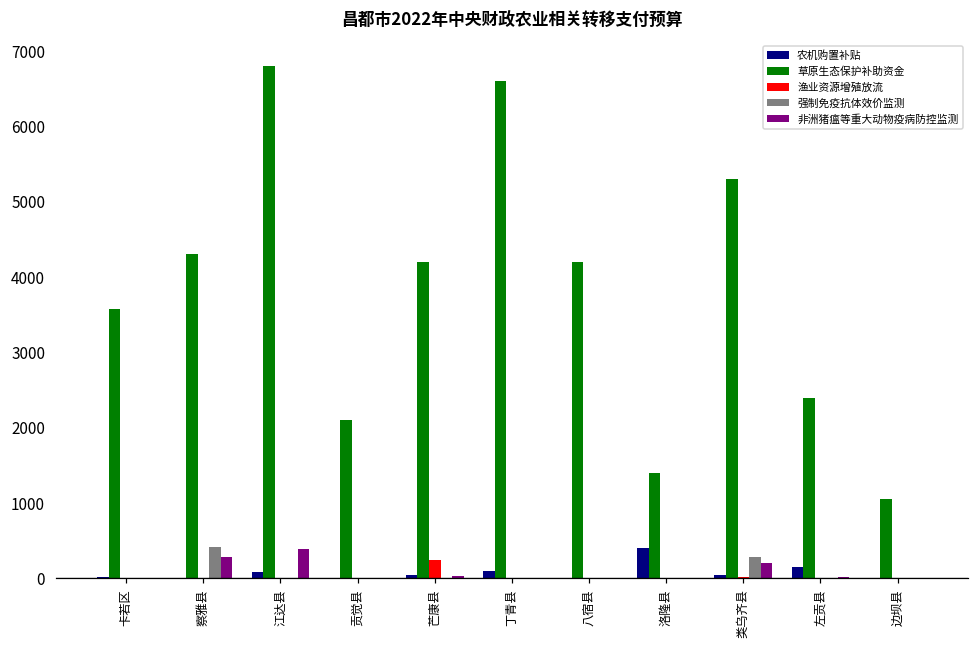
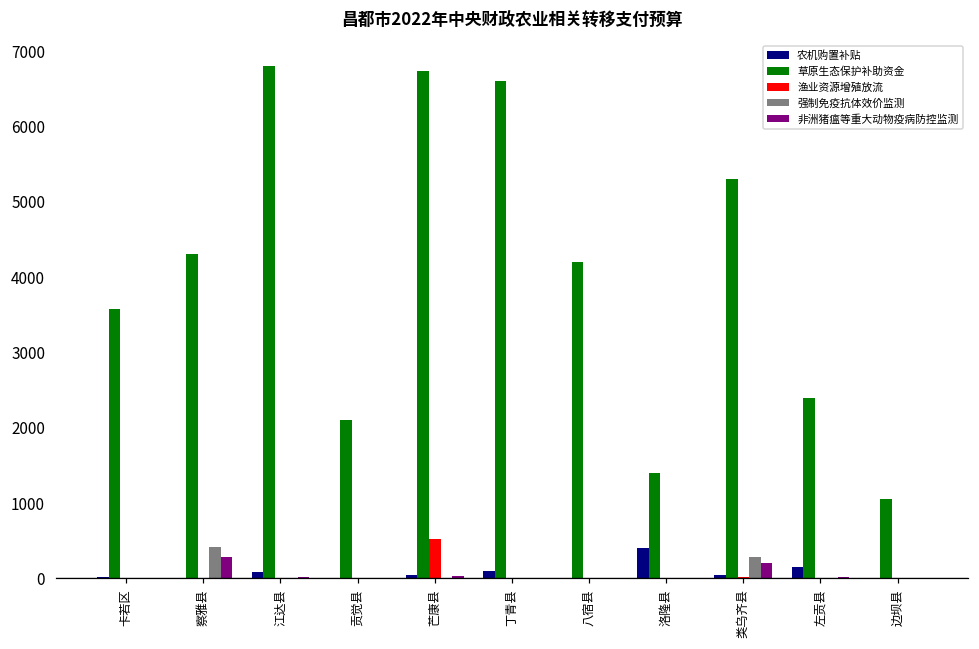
非洲猪瘟等重大动物疫病防控监测, 江达县: 400 -> 0
草原生态保护补助资金, 芒康县: 4200 -> 6700
渔业资源增殖放流, 芒康县: 200 -> 500
